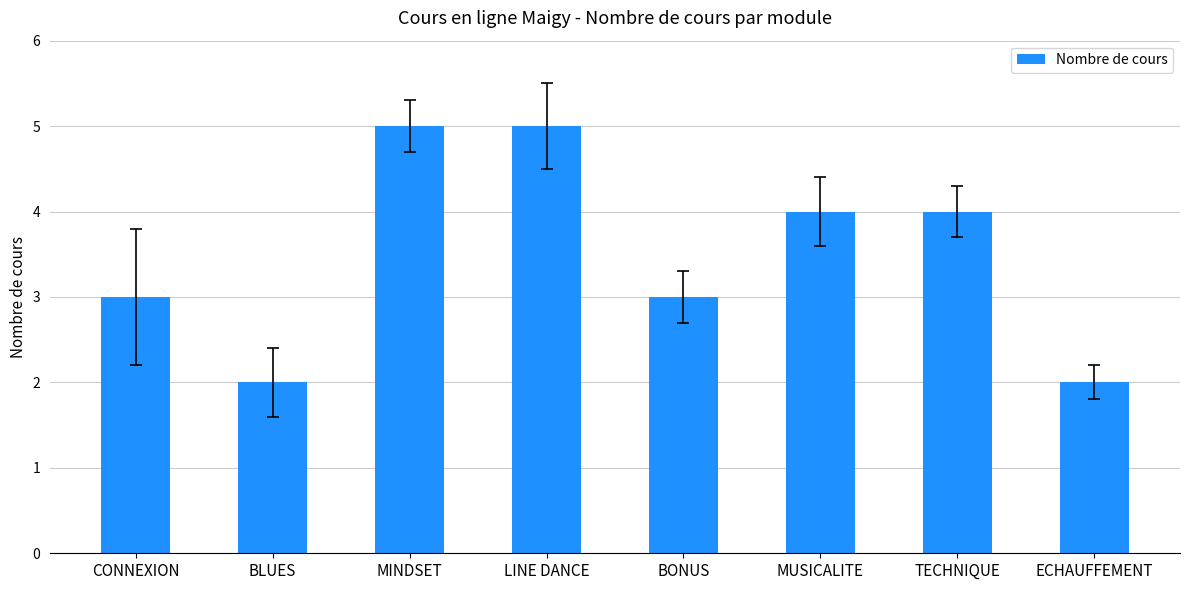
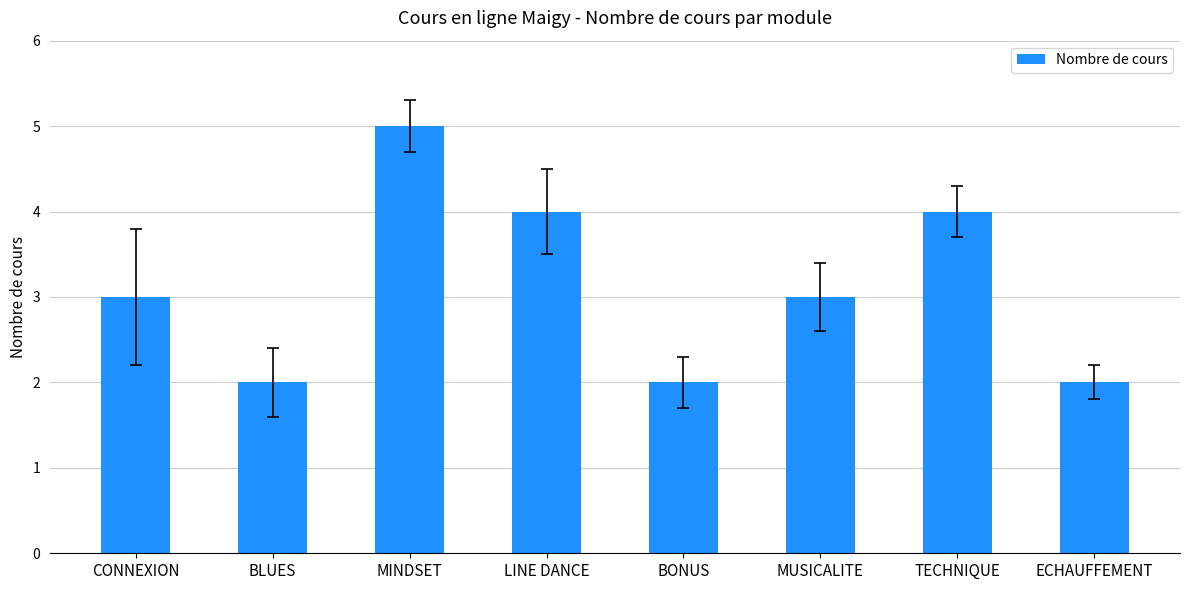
Nombre de cours, LINE DANCE: 5 -> 4
Nombre de cours, BONUS: 3 -> 2
Nombre de cours, MUSICALITE: 4 -> 3
